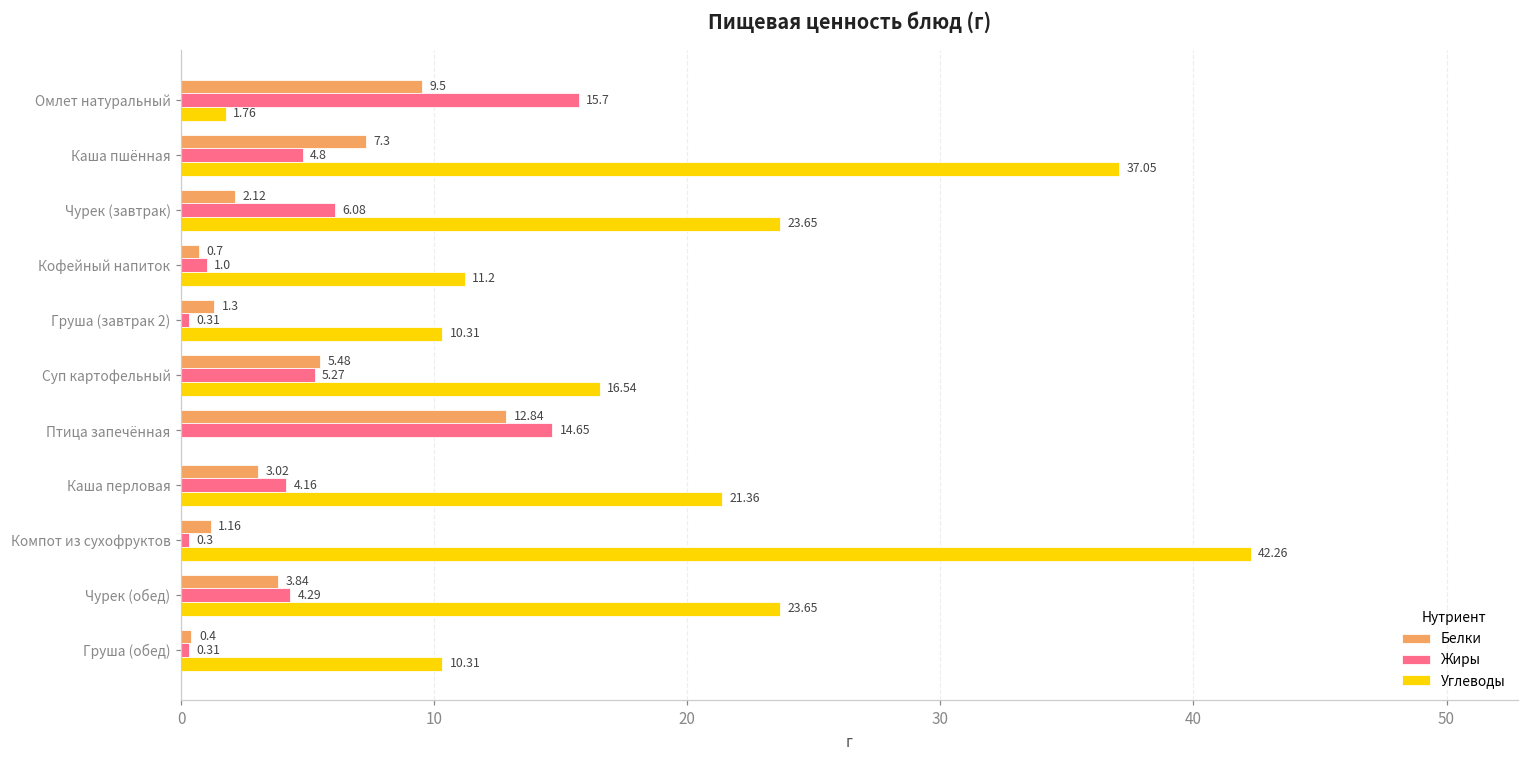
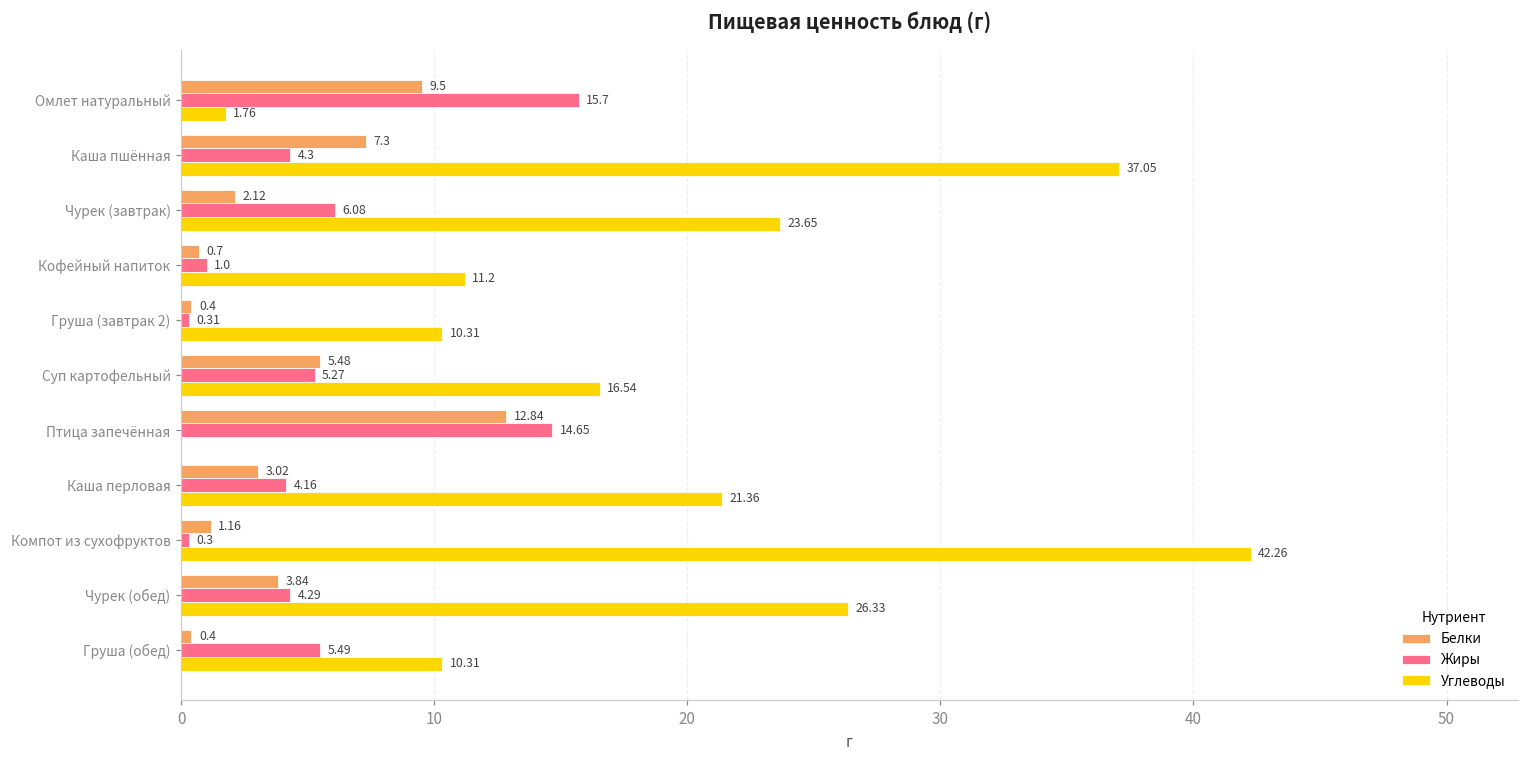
Жиры, Каша пшённая: 4.8 -> 4.3
Белки, Груша (завтрак 2): 1.3 -> 0.4
Углеводы, Чурек (обед): 23.65 -> 26.33
Жиры, Груша (обед): 0.31 -> 5.49
